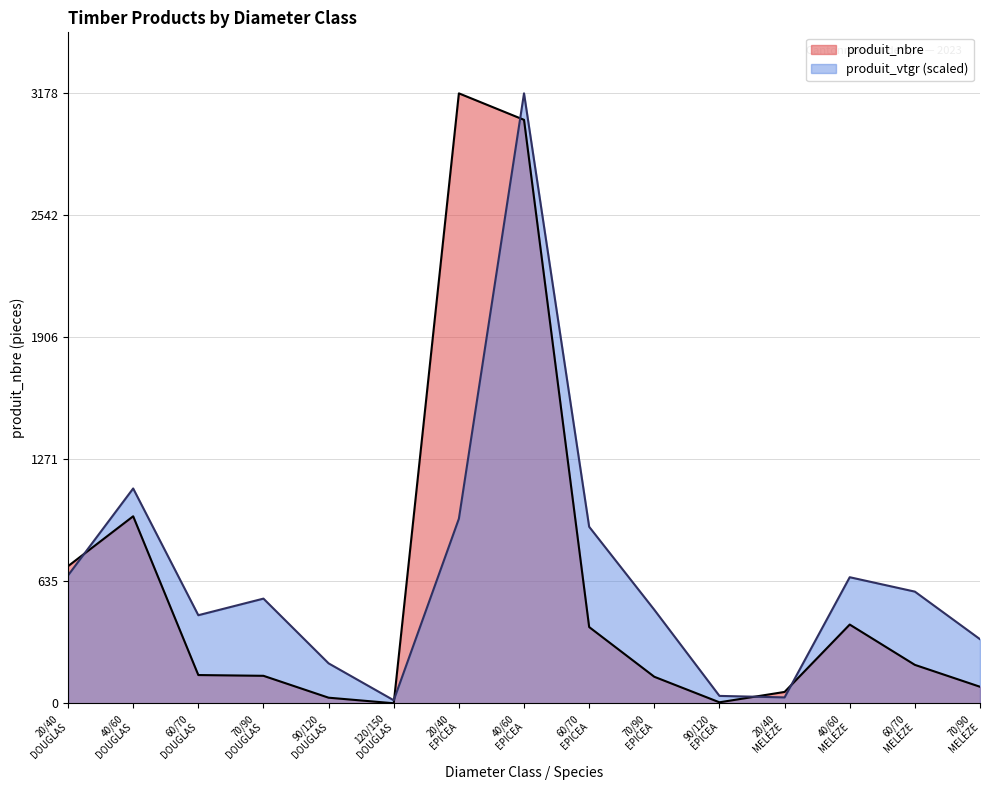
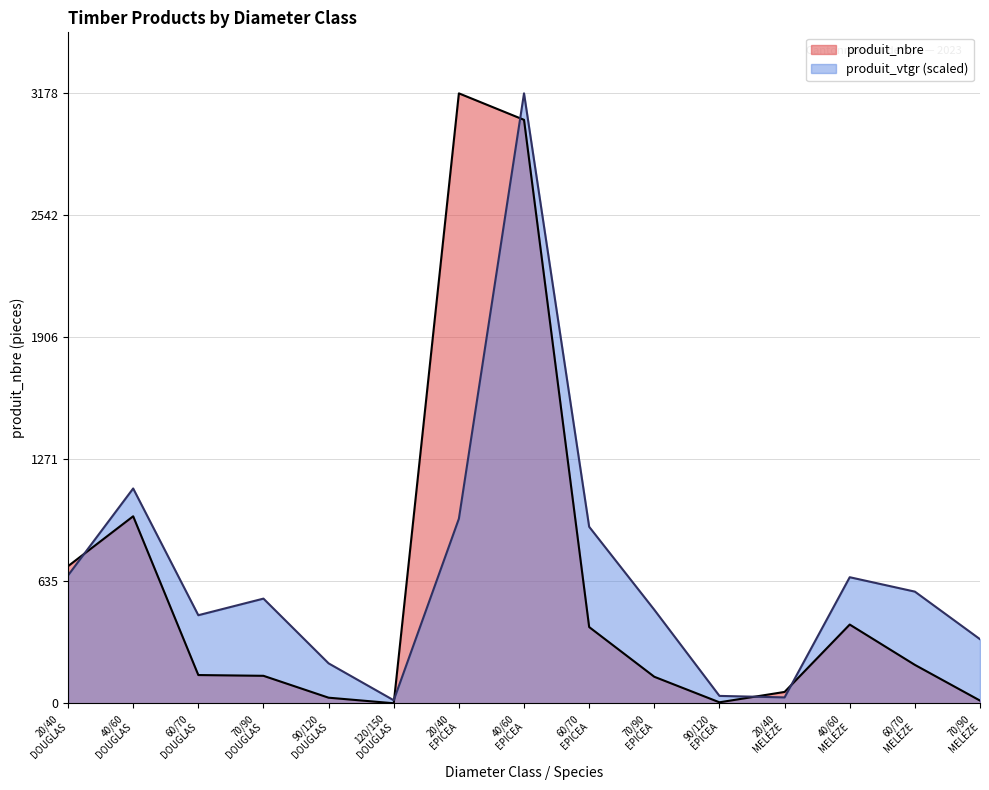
produit_nbre, 70/90 MELEZE: 90 -> 20
